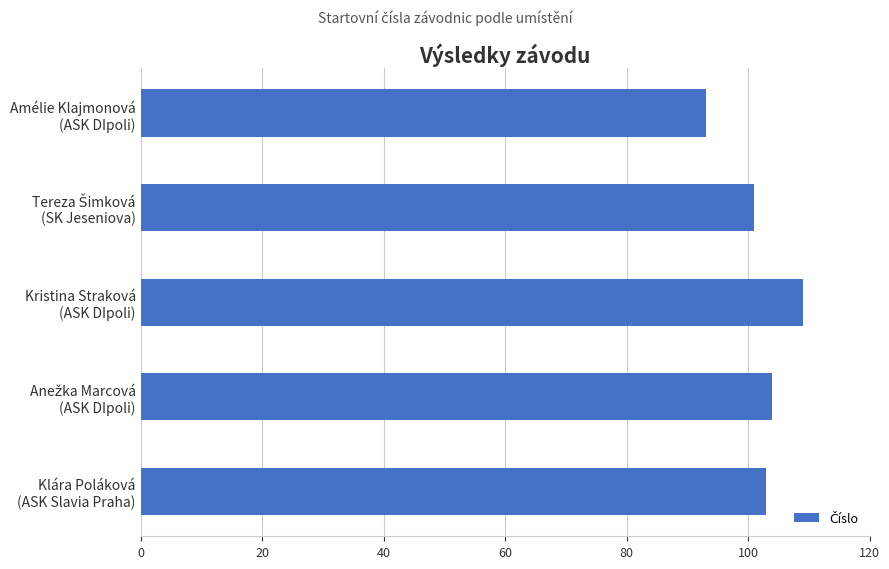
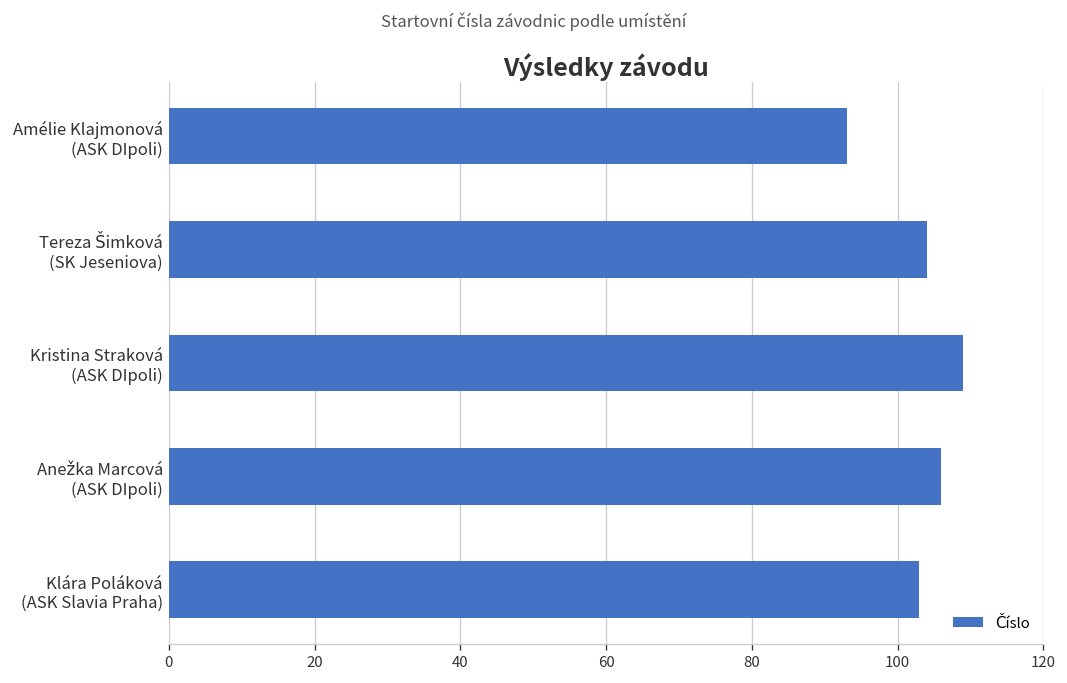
Tereza Šimková (SK Jeseniova): 101 -> 104
Anežka Marcová (ASK DIpoli): 104 -> 106
